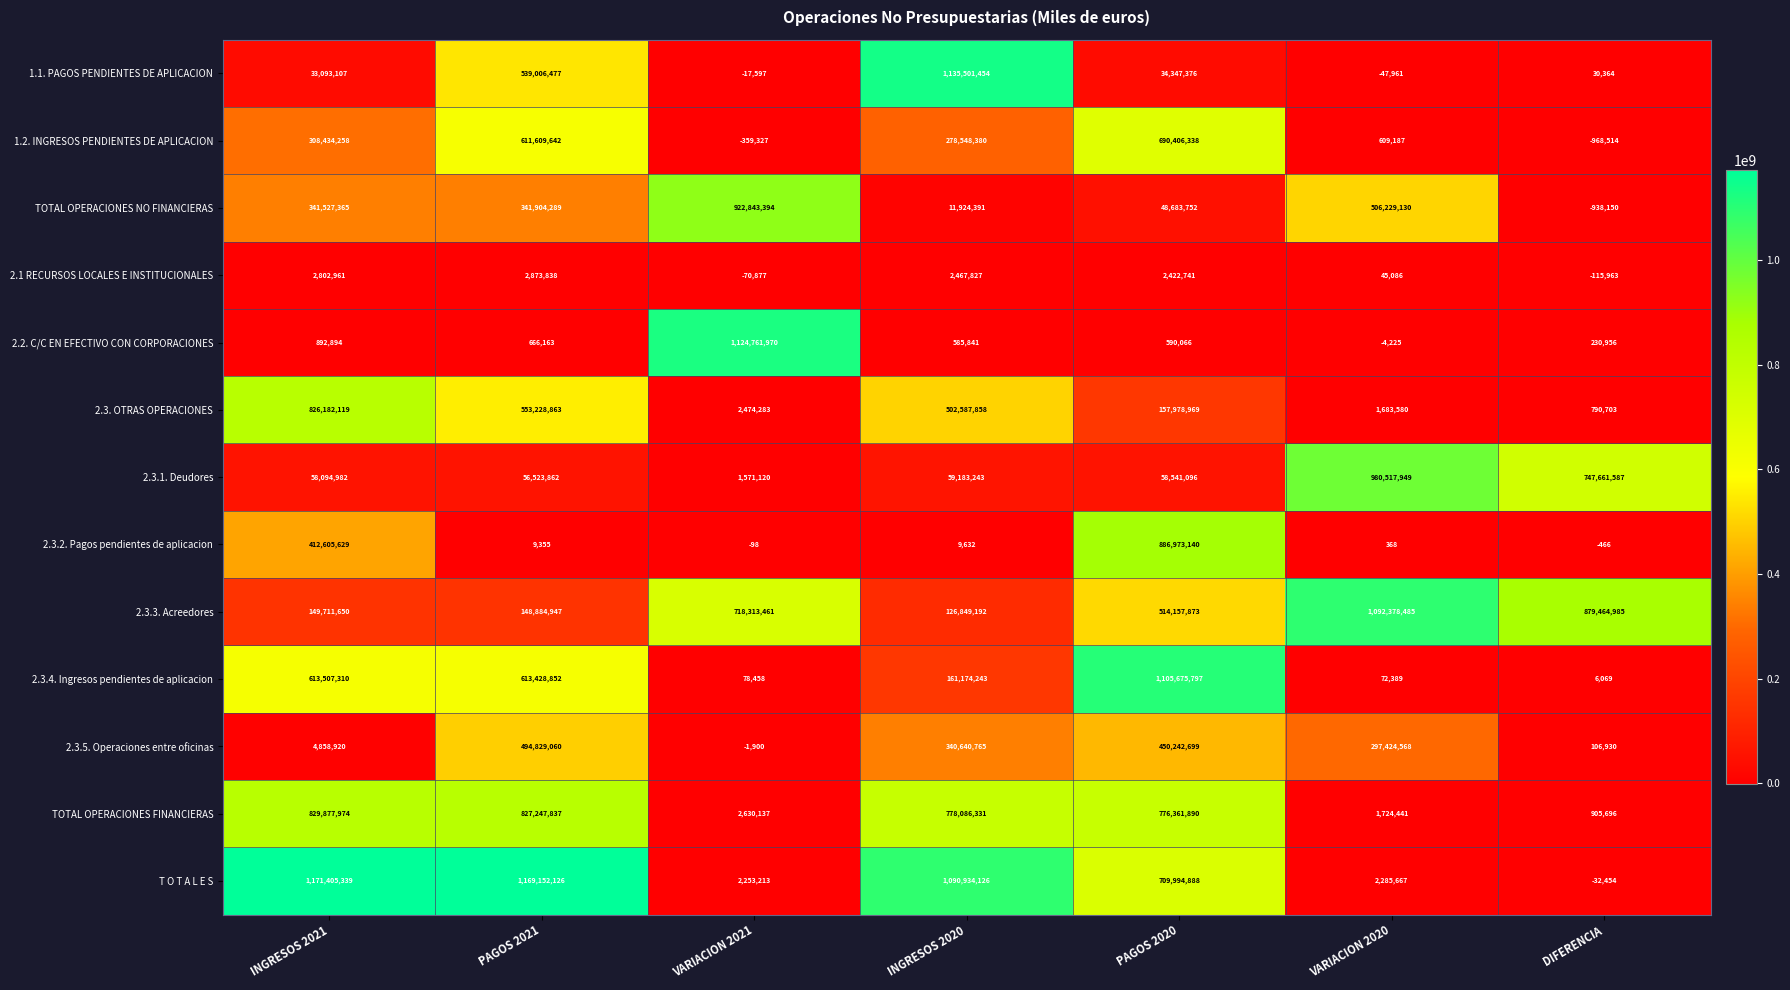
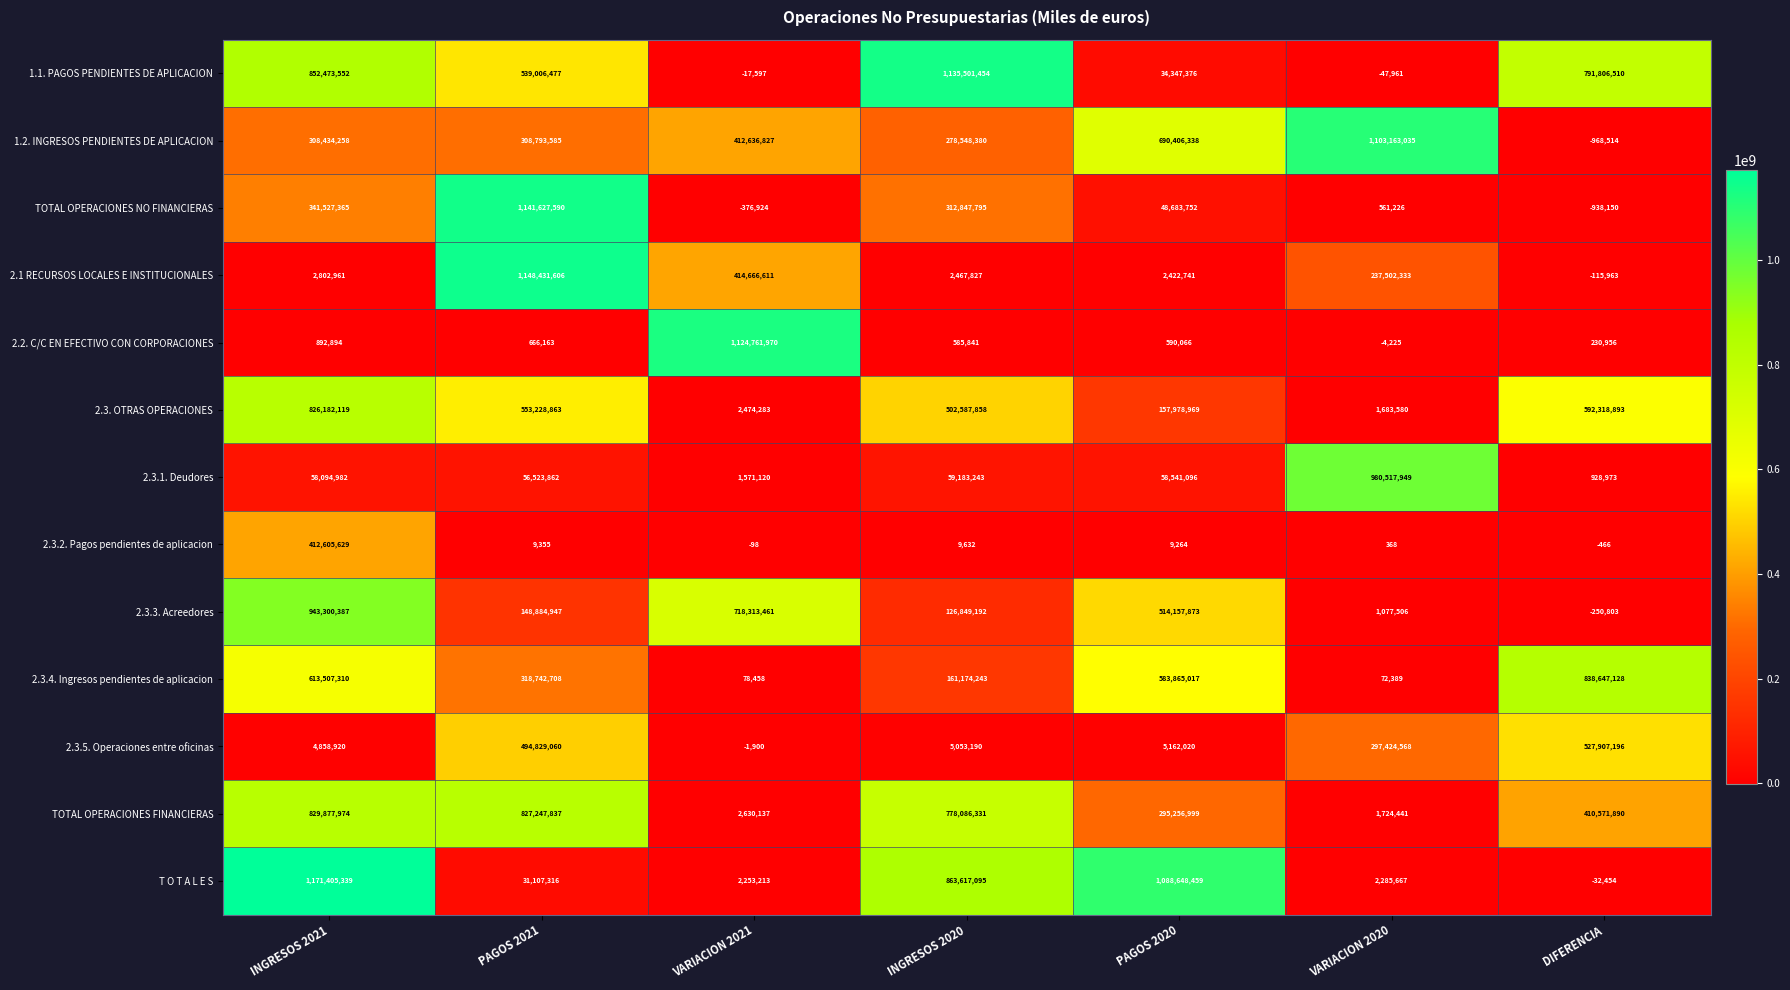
1.1. PAGOS PENDIENTES DE APLICACION, INGRESOS 2021: 33,093,107 -> 852,473,552
1.1. PAGOS PENDIENTES DE APLICACION, DIFERENCIA: 30,364 -> 791,806,510
1.2. INGRESOS PENDIENTES DE APLICACION, PAGOS 2021: 611,609,642 -> 308,793,585
1.2. INGRESOS PENDIENTES DE APLICACION, VARIACION 2021: -359,327 -> 412,636,827
1.2. INGRESOS PENDIENTES DE APLICACION, VARIACION 2020: 609,187 -> 1,103,163,035
TOTAL OPERACIONES NO FINANCIERAS, PAGOS 2021: 341,904,289 -> 1,141,627,590
TOTAL OPERACIONES NO FINANCIERAS, VARIACION 2021: 922,843,394 -> -376,924
TOTAL OPERACIONES NO FINANCIERAS, INGRESOS 2020: 11,924,391 -> 312,847,795
TOTAL OPERACIONES NO FINANCIERAS, VARIACION 2020: 506,229,130 -> 561,226
2.1 RECURSOS LOCALES E INSTITUCIONALES, PAGOS 2021: 2,873,838 -> 1,148,431,606
2.1 RECURSOS LOCALES E INSTITUCIONALES, VARIACION 2021: -70,877 -> 414,666,611
2.1 RECURSOS LOCALES E INSTITUCIONALES, VARIACION 2020: 45,086 -> 237,502,333
2.3. OTRAS OPERACIONES, DIFERENCIA: 790,703 -> 592,318,893
2.3.1. Deudores, DIFERENCIA: 747,661,587 -> 928,973
2.3.2. Pagos pendientes de aplicacion, PAGOS 2020: 886,973,140 -> 9,264
2.3.3. Acreedores, INGRESOS 2021: 149,711,650 -> 943,300,387
2.3.3. Acreedores, VARIACION 2020: 1,092,378,485 -> 1,077,506
2.3.3. Acreedores, DIFERENCIA: 879,464,985 -> -250,803
2.3.4. Ingresos pendientes de aplicacion, PAGOS 2021: 613,428,852 -> 318,742,708
2.3.4. Ingresos pendientes de aplicacion, PAGOS 2020: 1,105,675,797 -> 583,865,017
2.3.4. Ingresos pendientes de aplicacion, DIFERENCIA: 6,069 -> 838,647,128
2.3.5. Operaciones entre oficinas, INGRESOS 2020: 340,640,765 -> 5,053,190
2.3.5. Operaciones entre oficinas, PAGOS 2020: 450,242,699 -> 5,162,020
2.3.5. Operaciones entre oficinas, DIFERENCIA: 106,930 -> 527,907,196
TOTAL OPERACIONES FINANCIERAS, PAGOS 2020: 776,361,890 -> 295,256,999
TOTAL OPERACIONES FINANCIERAS, DIFERENCIA: 905,696 -> 410,571,890
T O T A L E S, PAGOS 2021: 1,169,152,126 -> 31,107,316
T O T A L E S, INGRESOS 2020: 1,090,934,126 -> 863,617,095
T O T A L E S, PAGOS 2020: 709,994,888 -> 1,088,648,459
